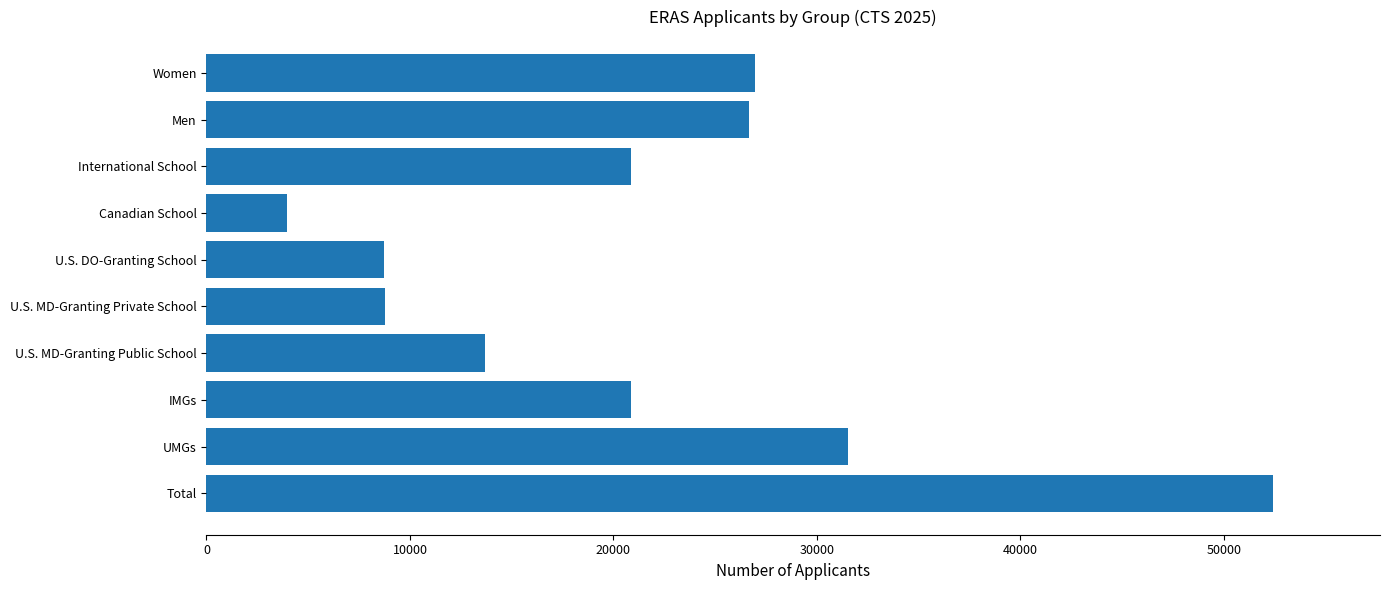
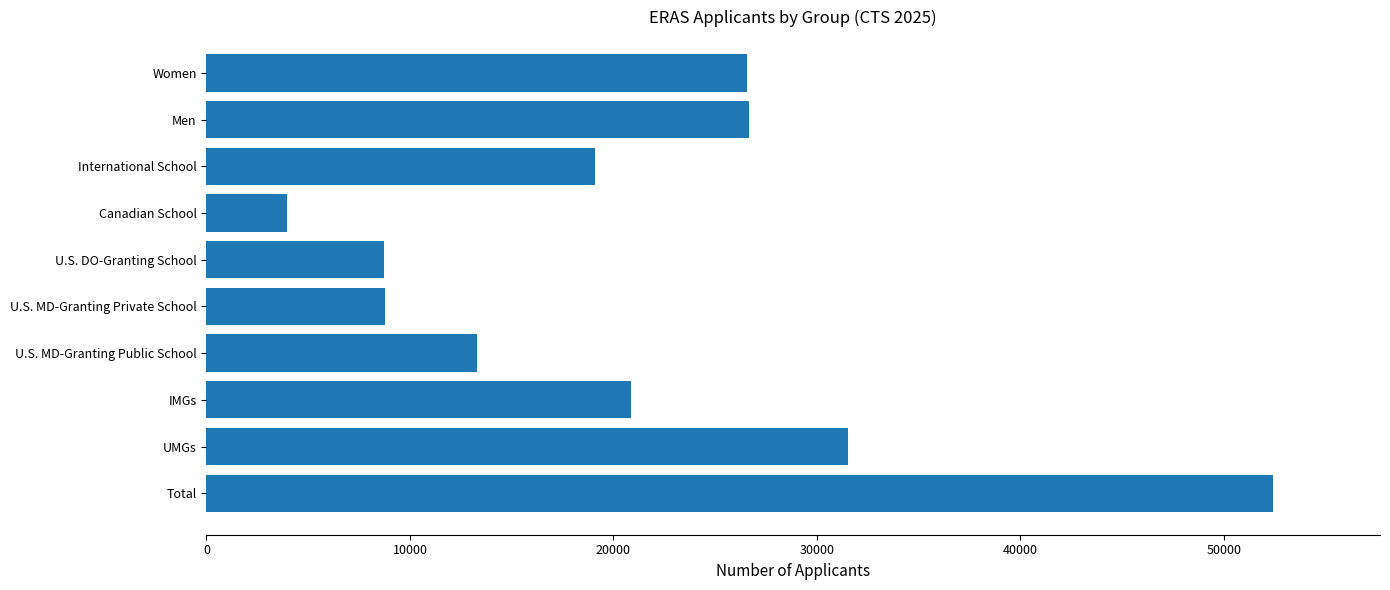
Women: 26900 -> 26500
International School: 20900 -> 19100
U.S. MD-Granting Public School: 13700 -> 13300
